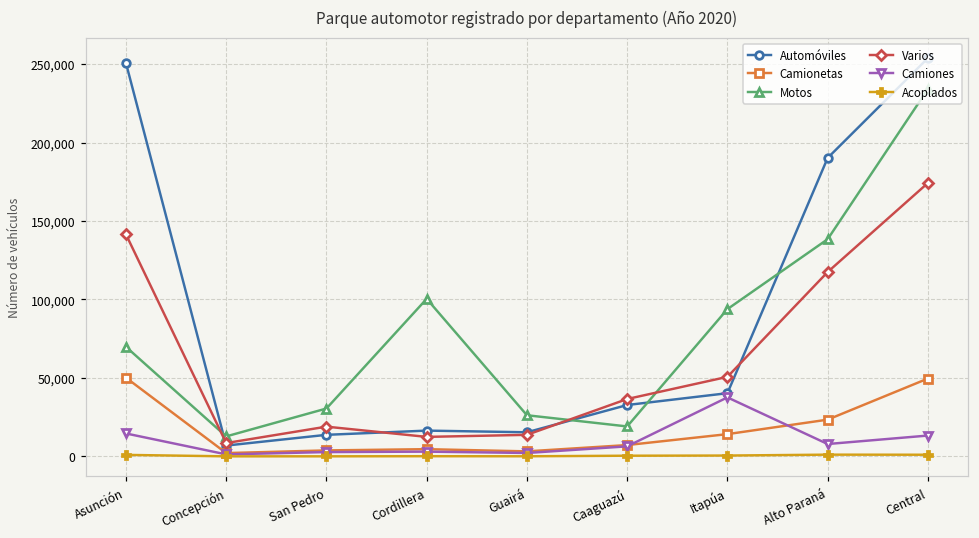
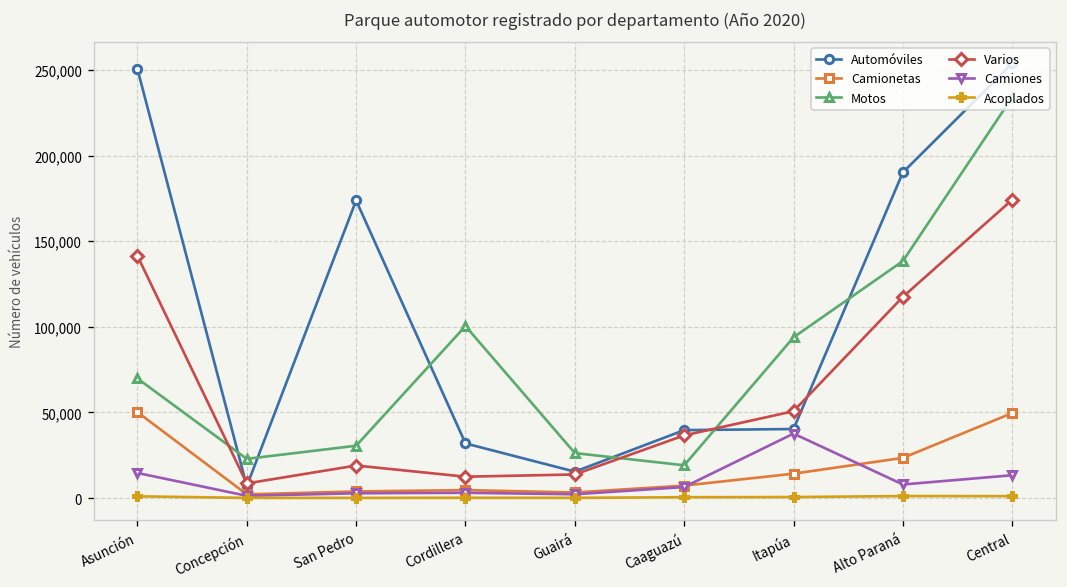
Motos, Concepción: 13,000 -> 23,000
Automóviles, San Pedro: 14,000 -> 174,000
Automóviles, Cordillera: 16,000 -> 32,000
Automóviles, Caaguazú: 33,000 -> 40,000
